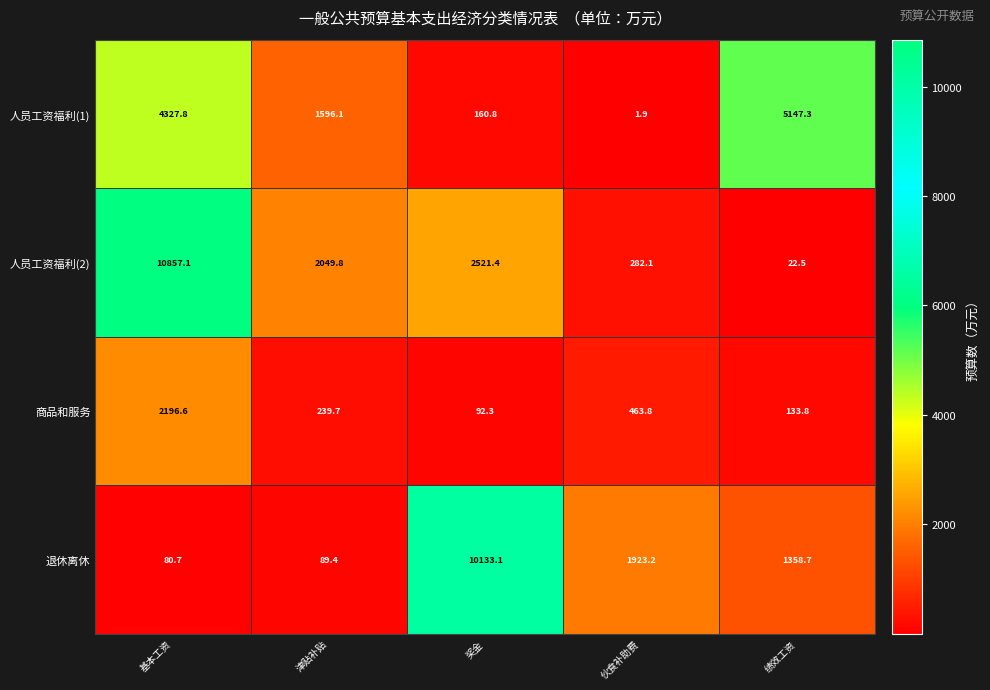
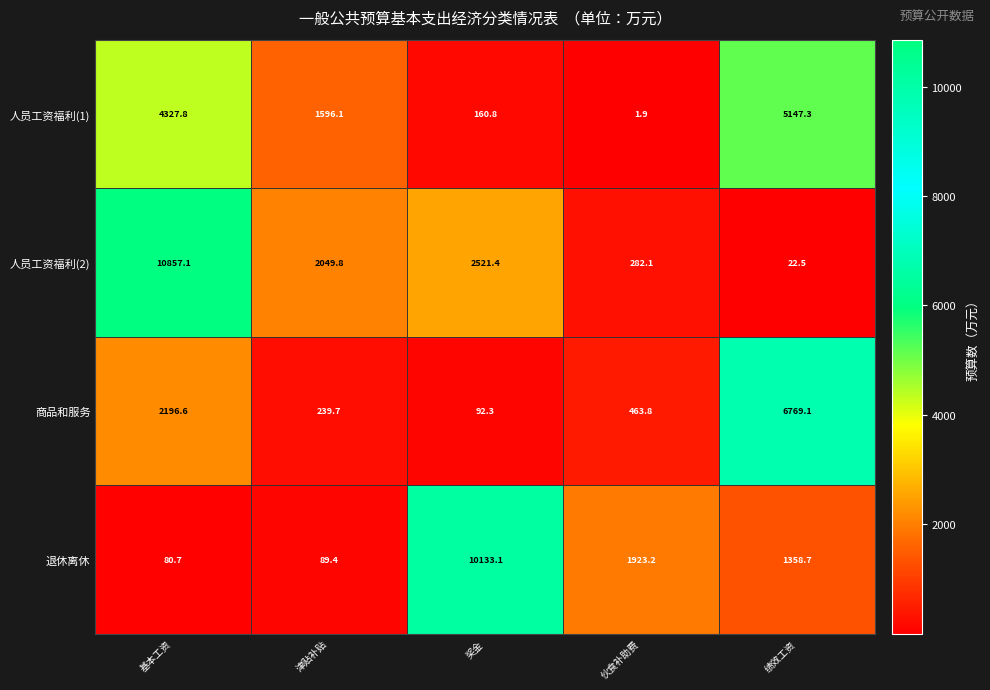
商品和服务, 绩效工资: 133.8 -> 6769.1
